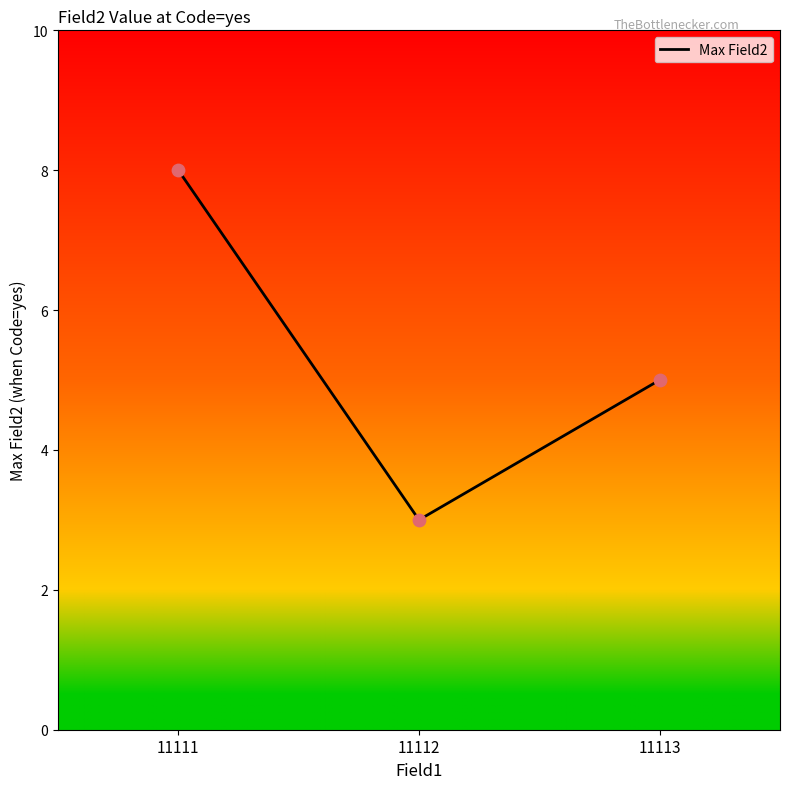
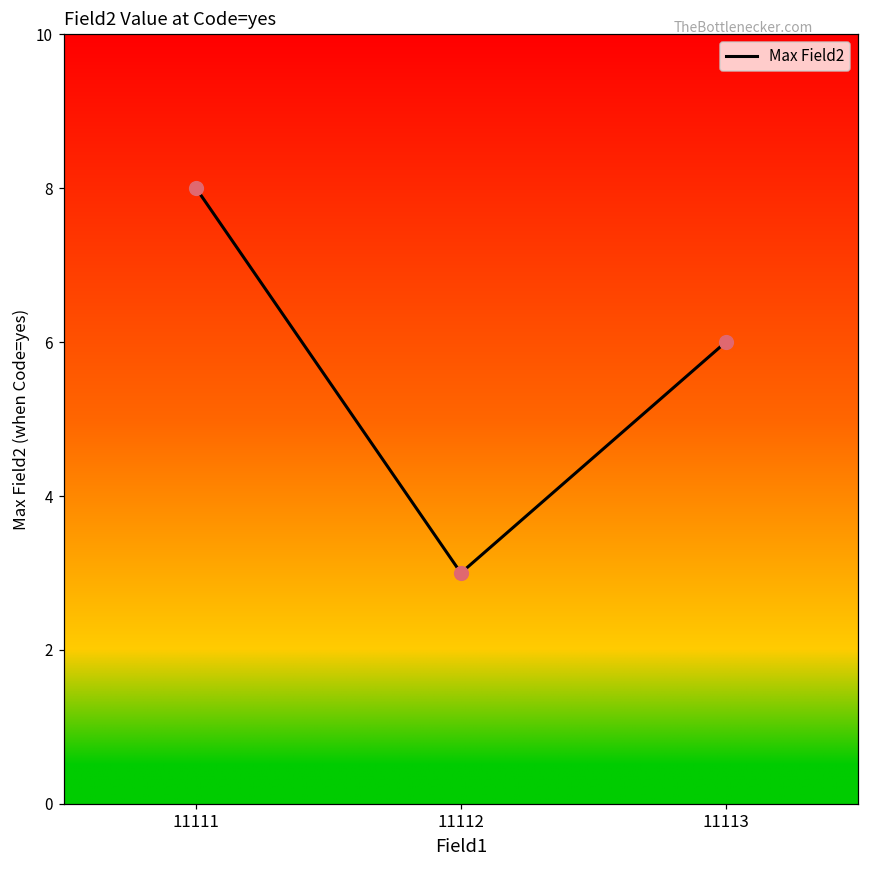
11113: 5 -> 6
